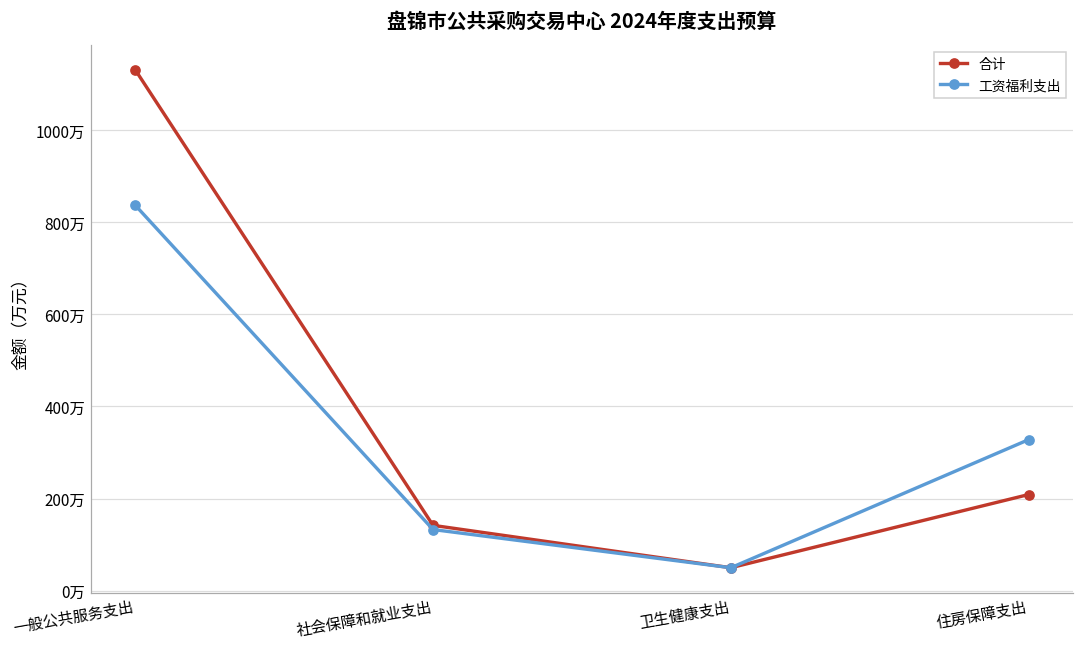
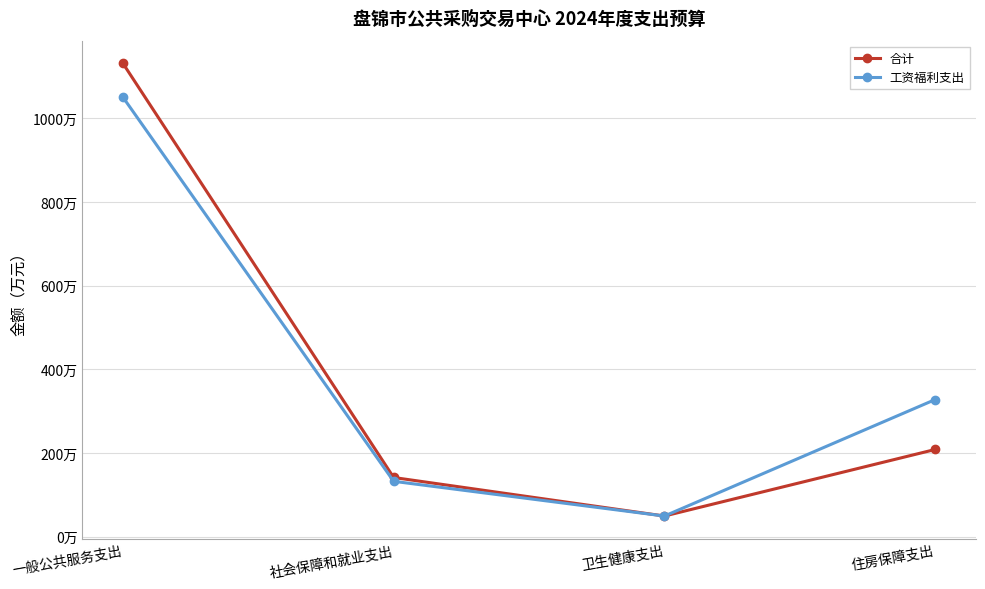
工资福利支出, 一般公共服务支出: 840万 -> 1050万
